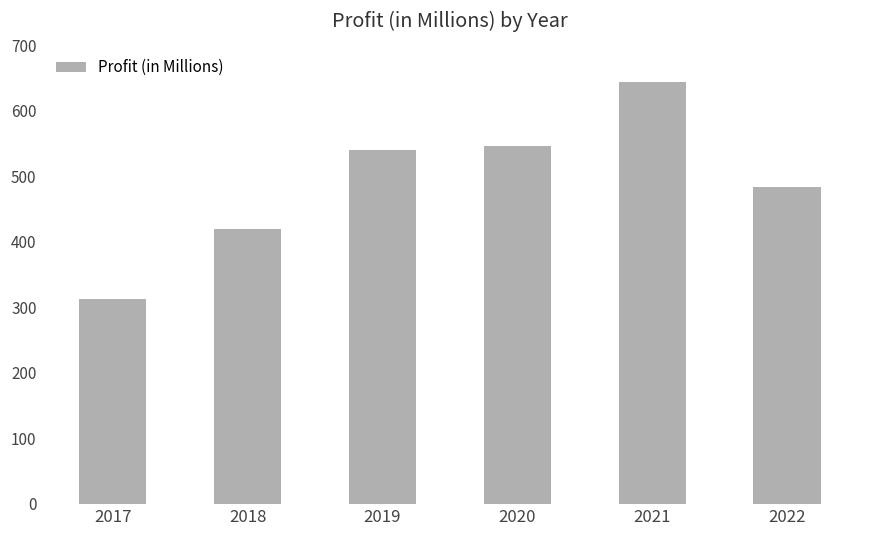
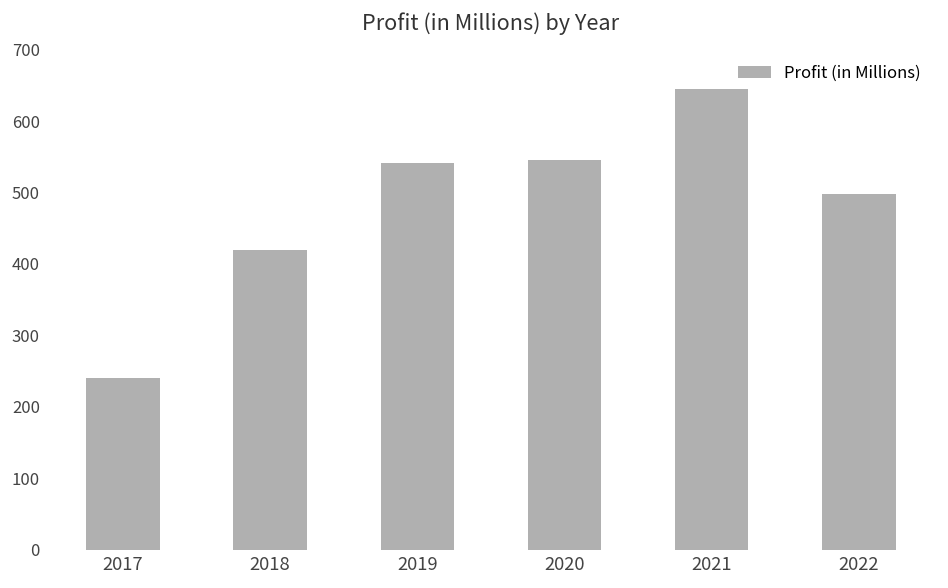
2017: 310 -> 240
2022: 480 -> 500
